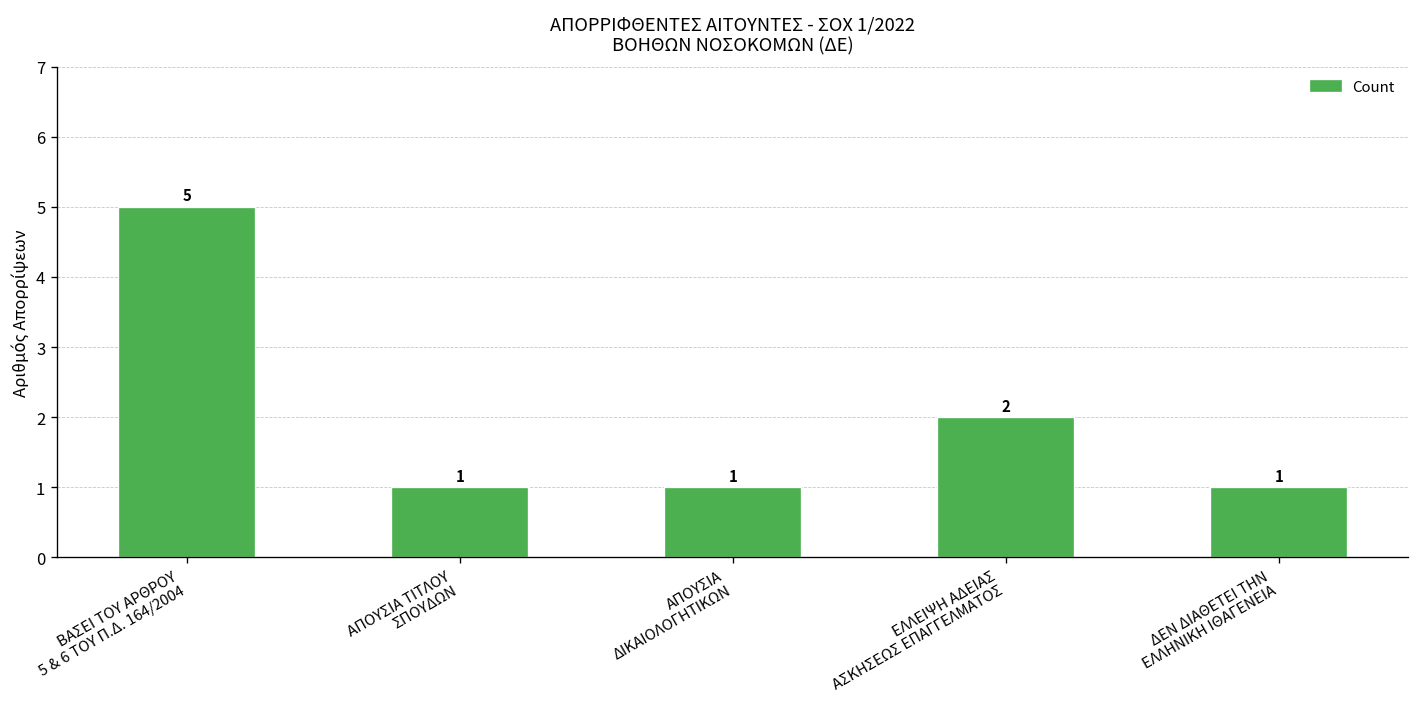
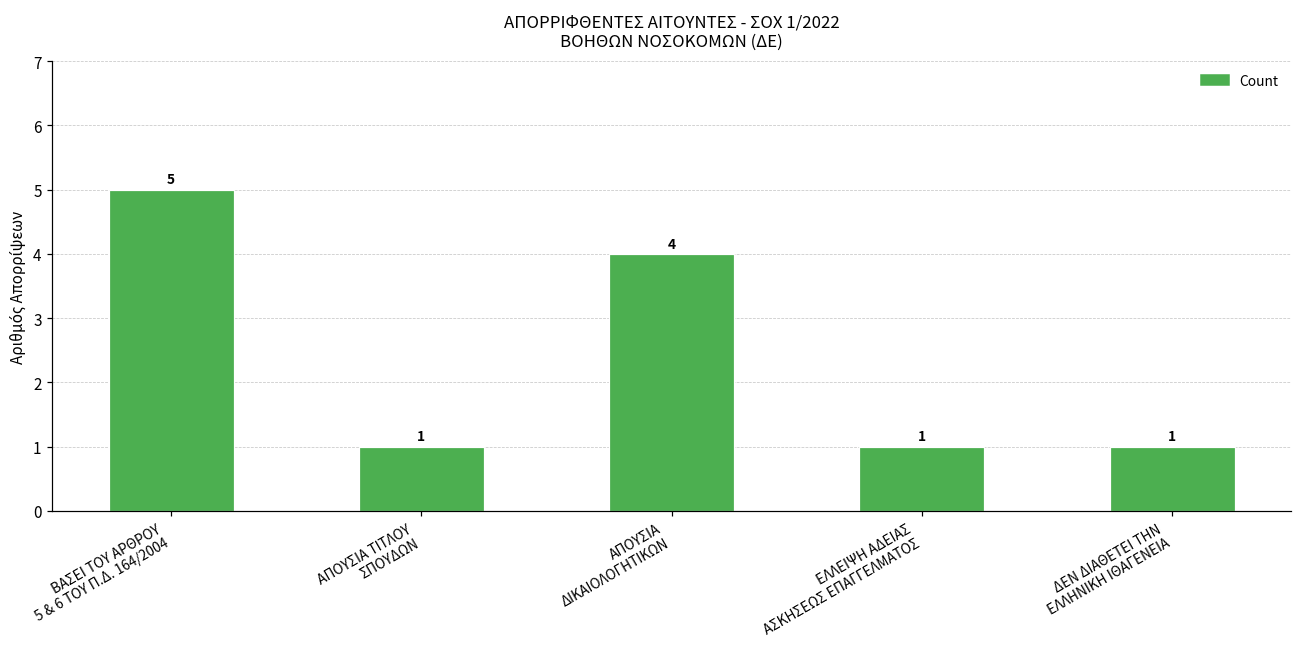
ΑΠΟΥΣΙΑ ΔΙΚΑΙΟΛΟΓΗΤΙΚΩΝ: 1 -> 4
ΕΛΛΕΙΨΗ ΑΔΕΙΑΣ ΑΣΚΗΣΕΩΣ ΕΠΑΓΓΕΛΜΑΤΟΣ: 2 -> 1
